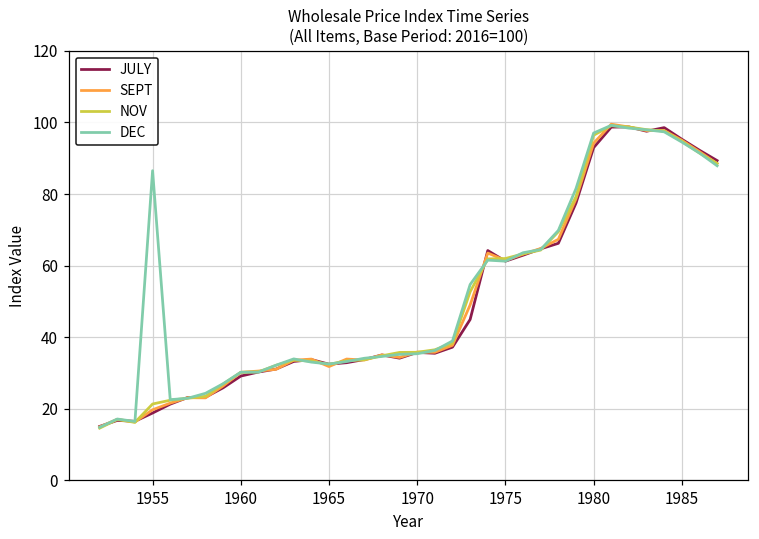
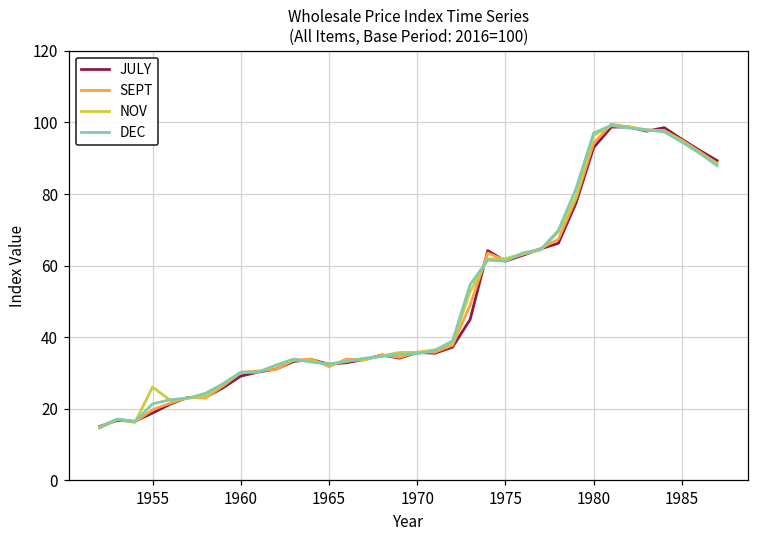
NOV, 1955: 21 -> 26
DEC, 1955: 87 -> 21
